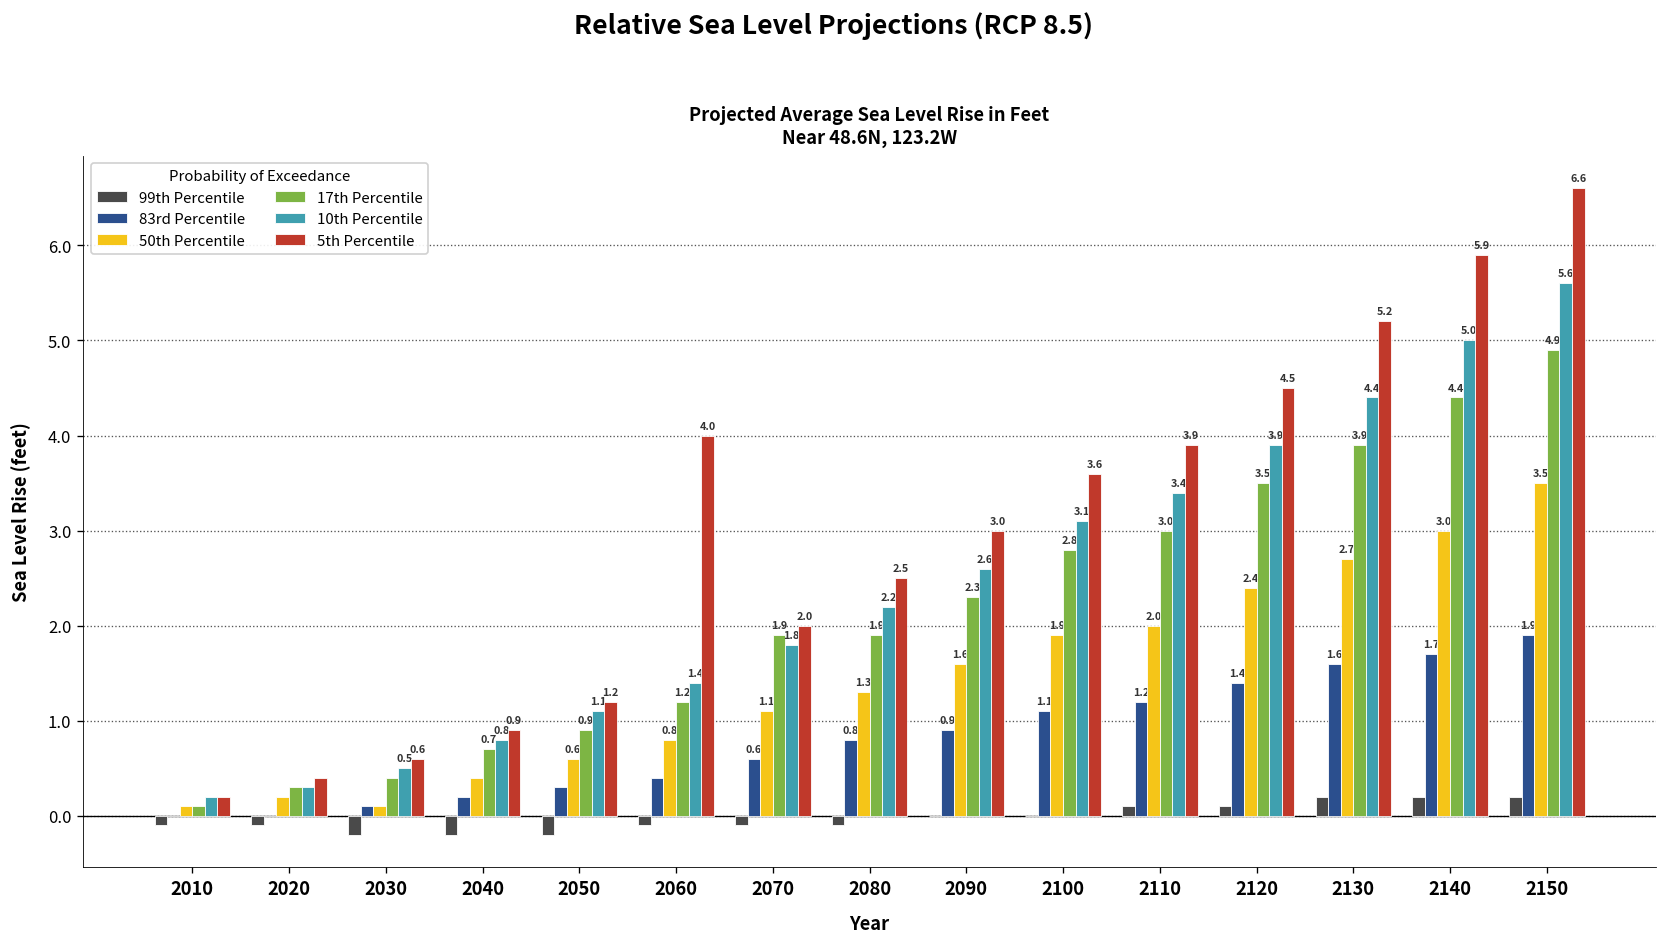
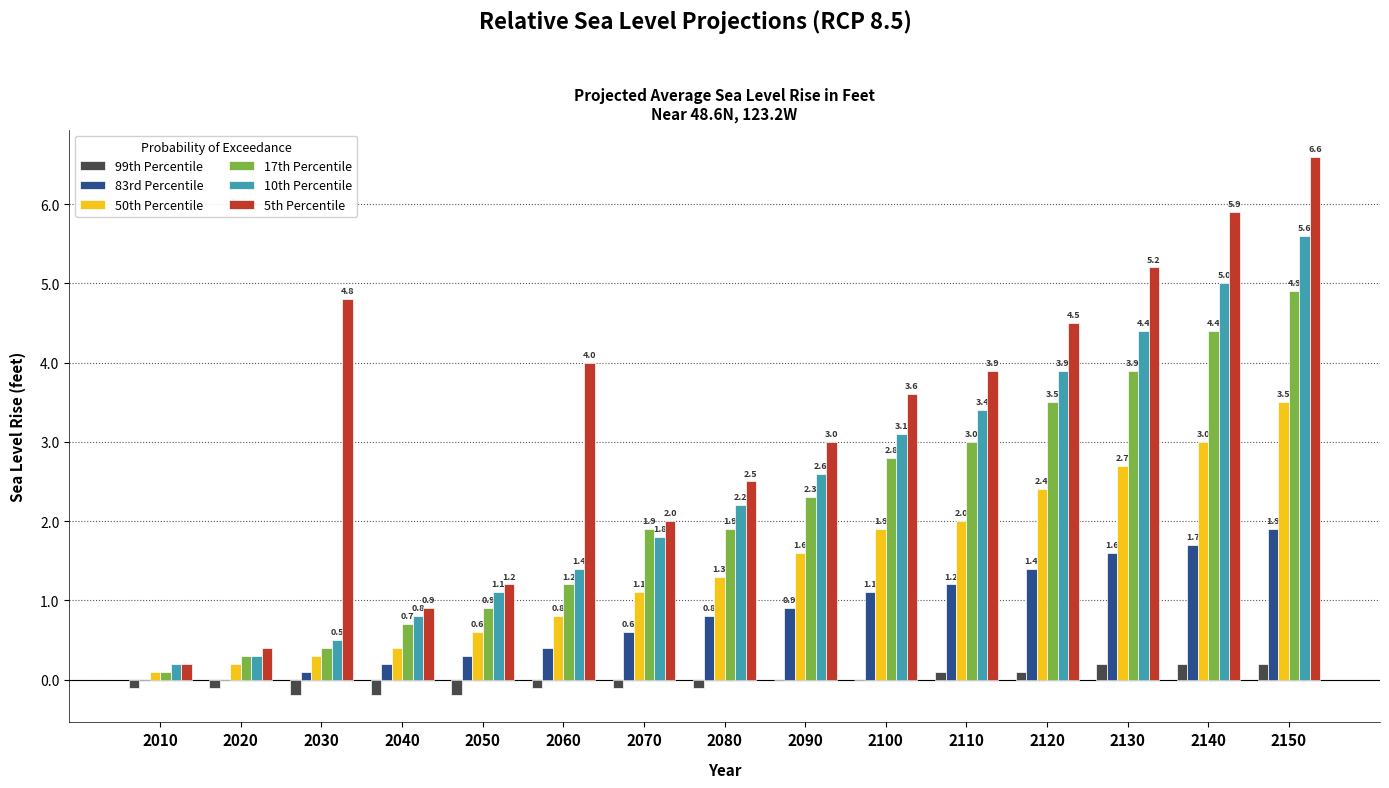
50th Percentile, 2030: 0.1 -> 0.3
5th Percentile, 2030: 0.6 -> 4.8
